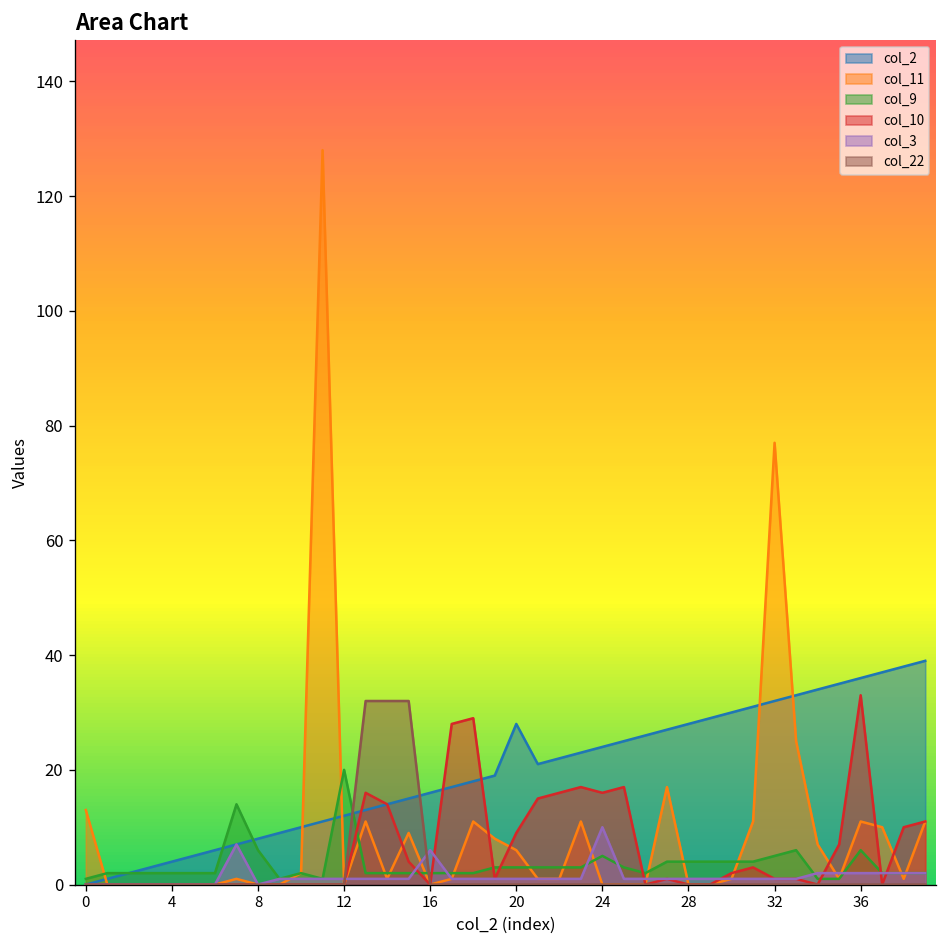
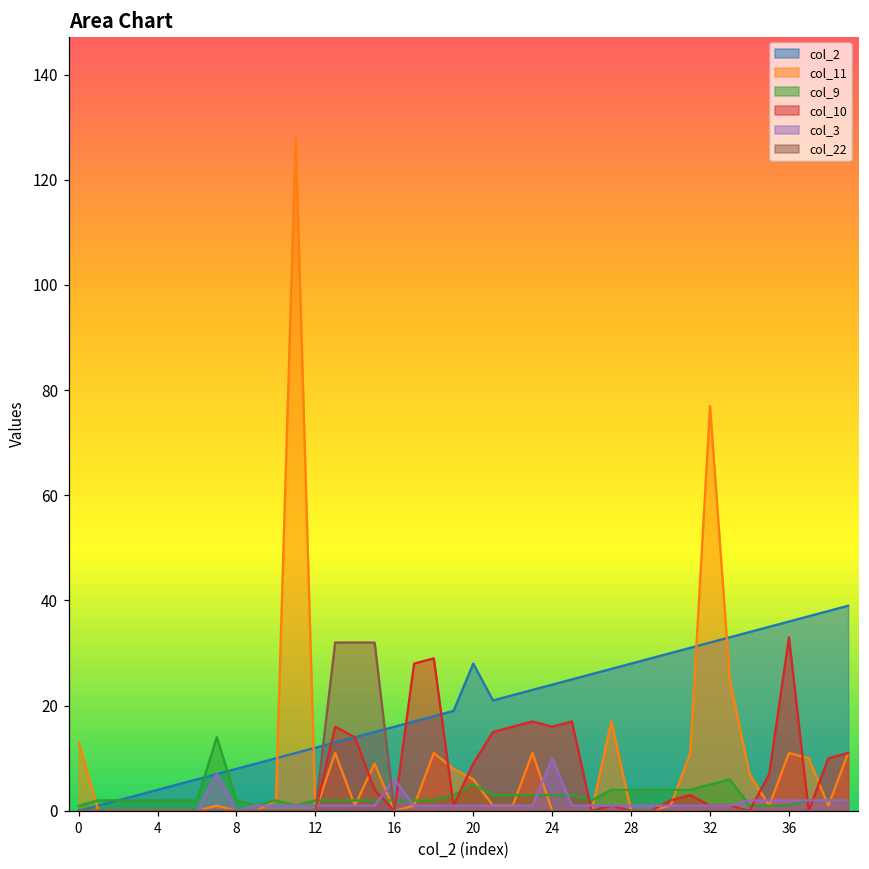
col_9, 8: 6 -> 2
col_9, 12: 20 -> 2
col_9, 20: 3 -> 5
col_9, 24: 5 -> 3
col_9, 36: 6 -> 1
